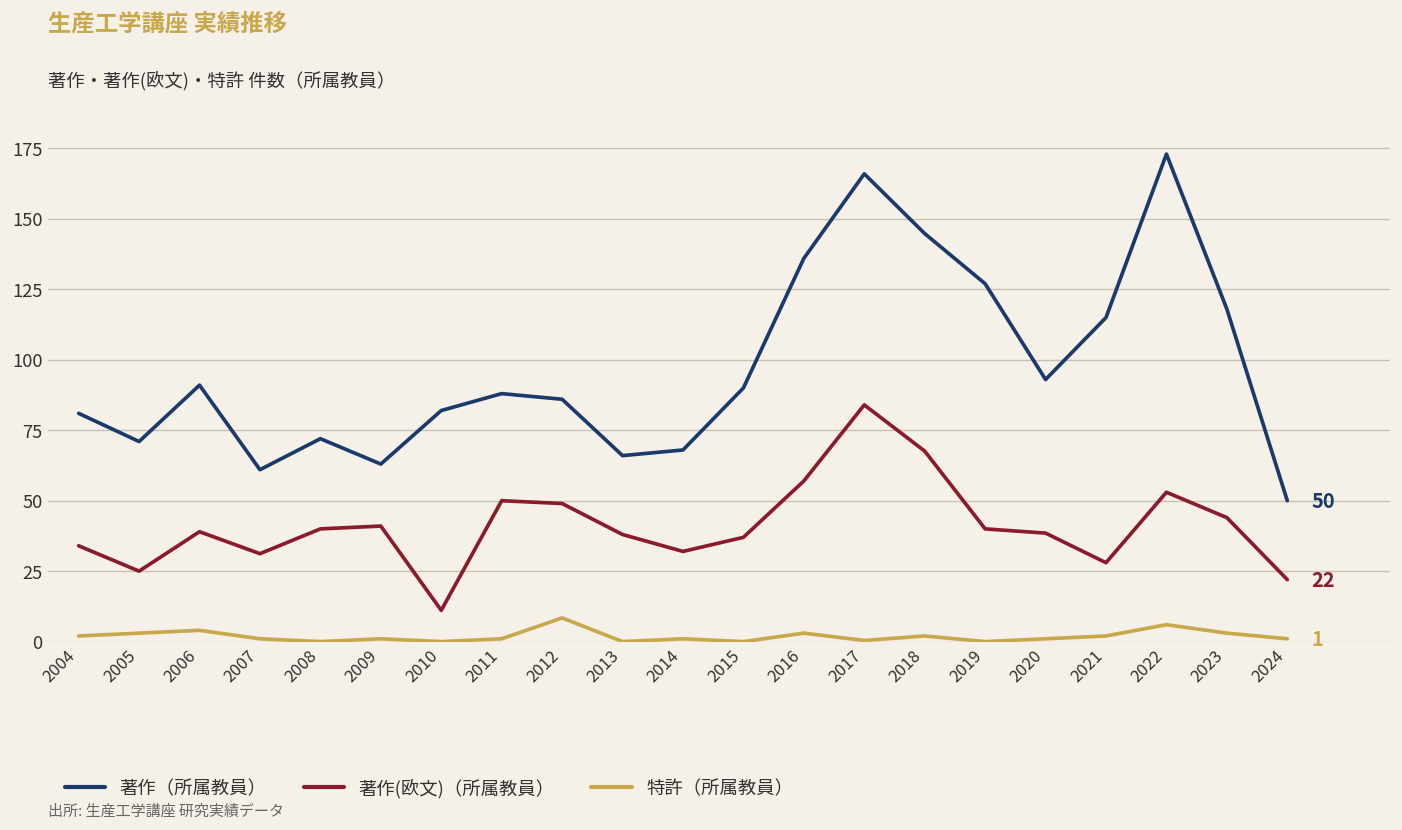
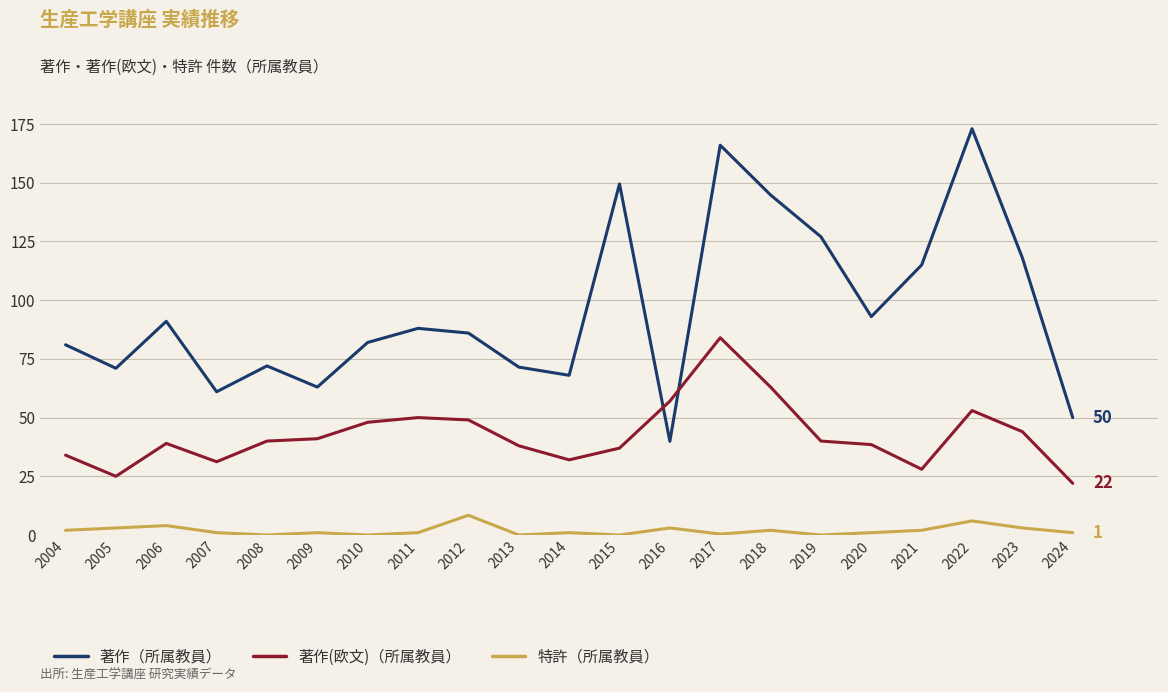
著作(欧文)（所属教員）, 2010: 11 -> 48
著作（所属教員）, 2013: 66 -> 72
著作（所属教員）, 2015: 90 -> 150
著作（所属教員）, 2016: 136 -> 40
著作(欧文)（所属教員）, 2018: 68 -> 63
